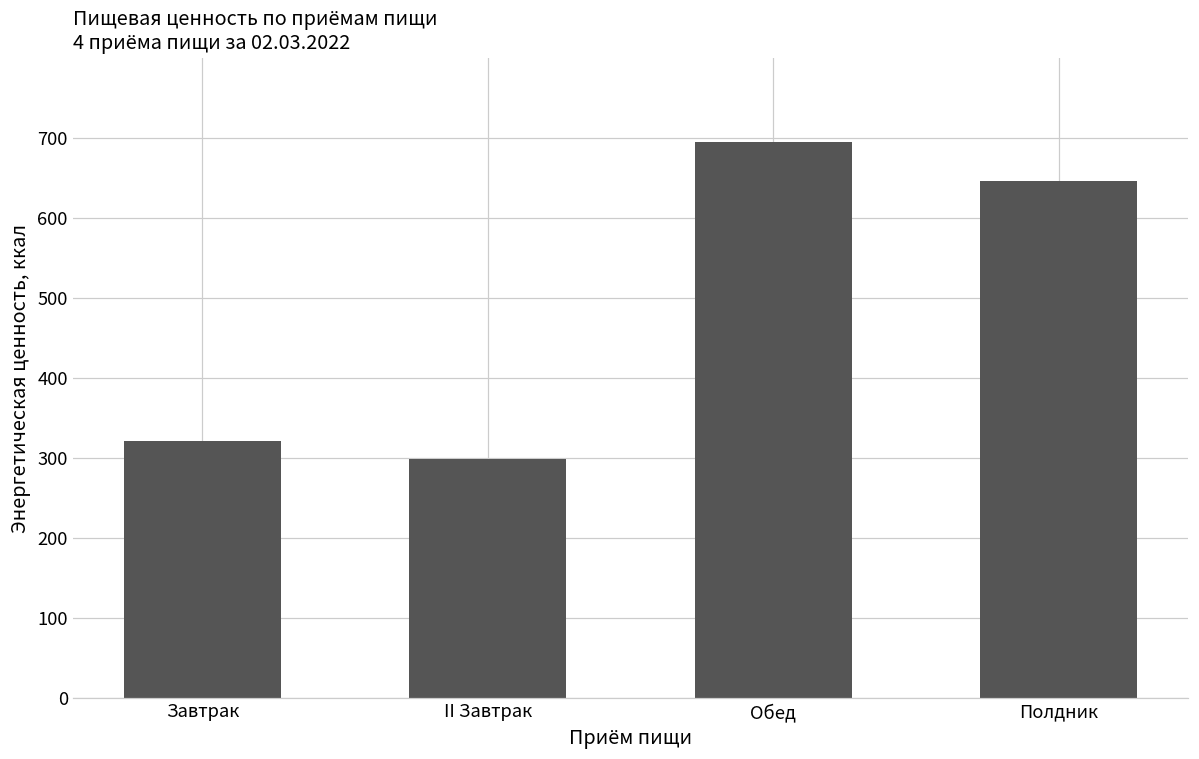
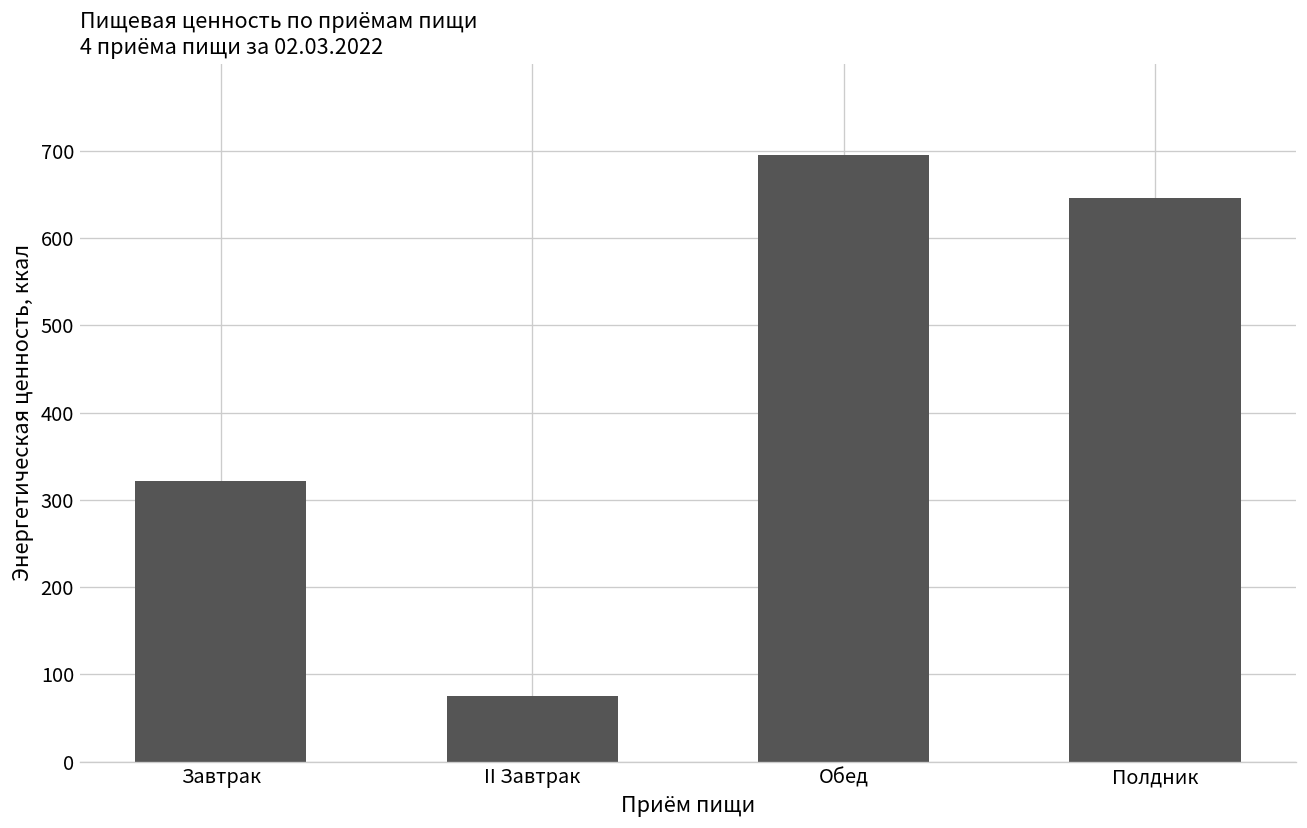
II Завтрак: 300 -> 80
